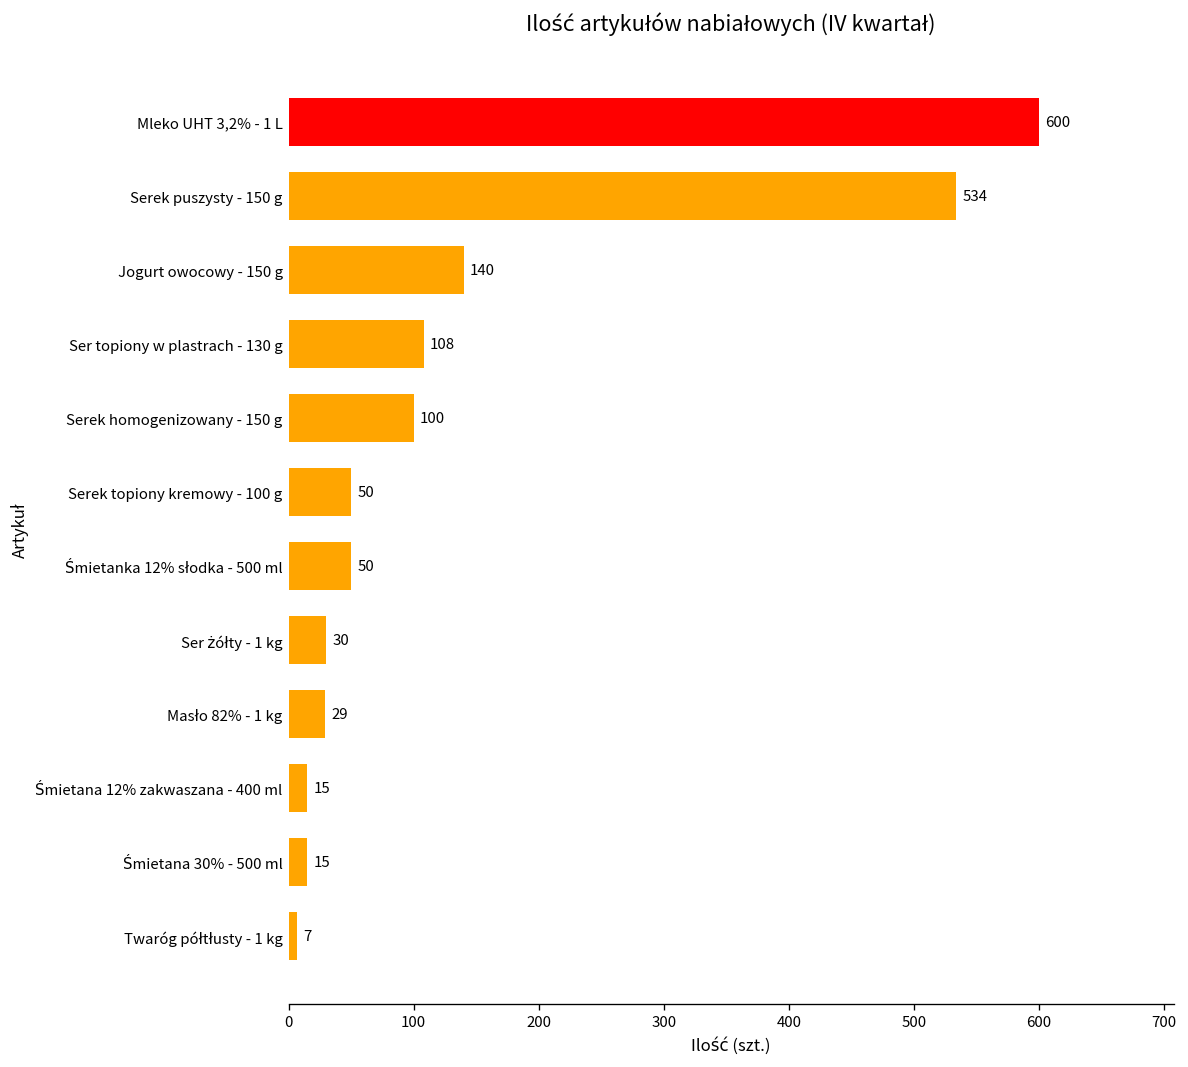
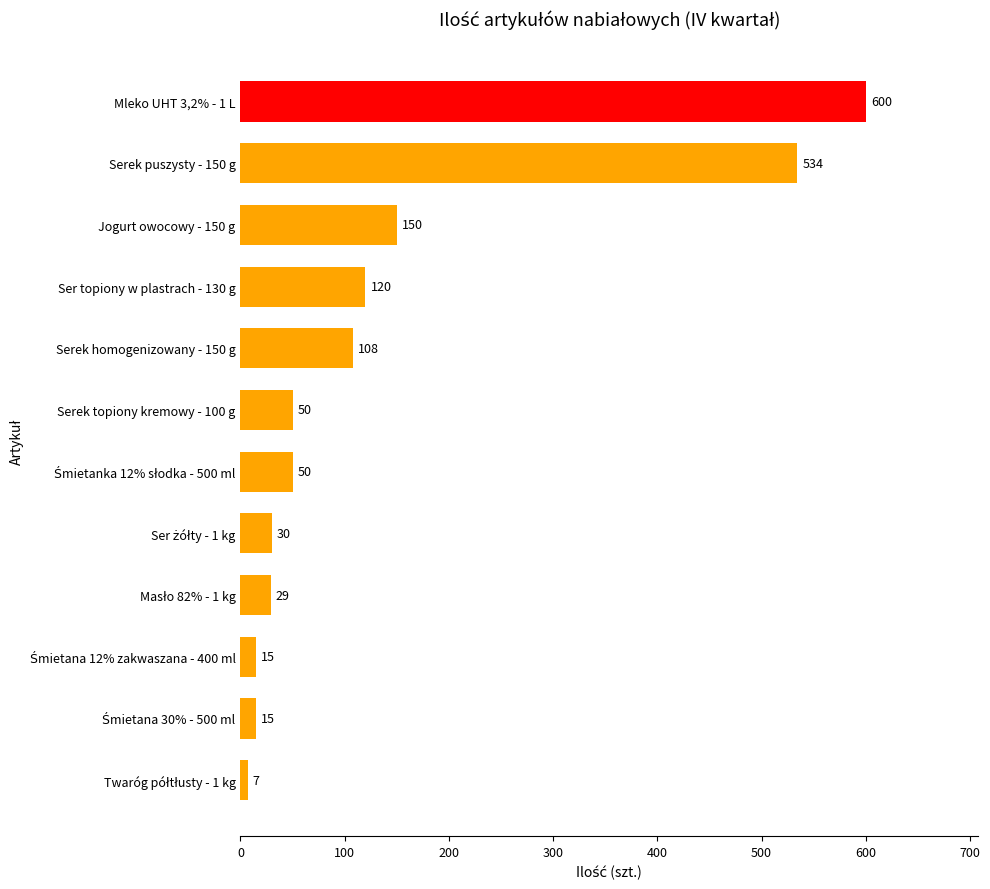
Jogurt owocowy - 150 g: 140 -> 150
Ser topiony w plastrach - 130 g: 108 -> 120
Serek homogenizowany - 150 g: 100 -> 108
